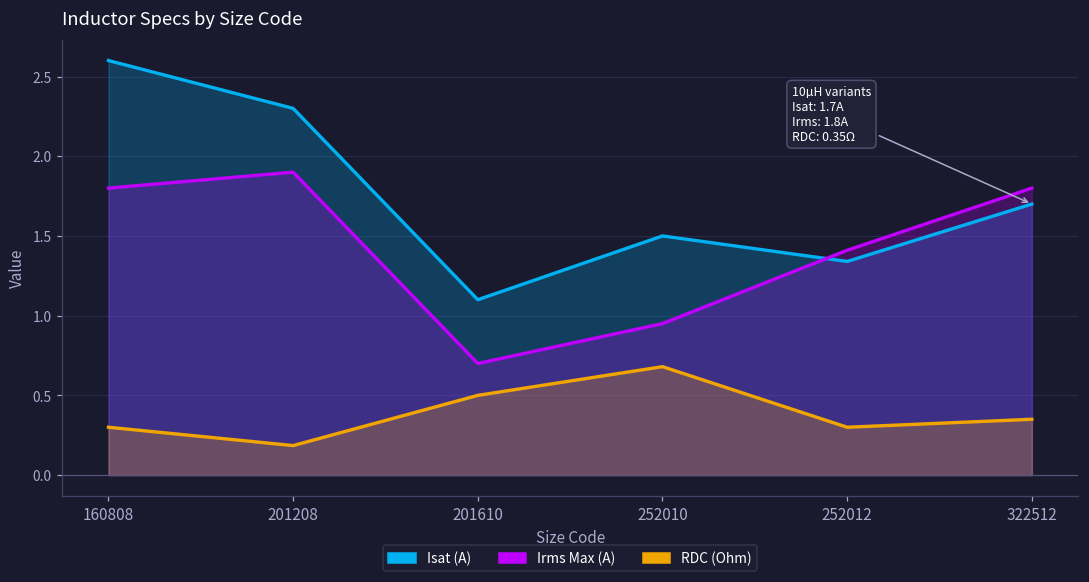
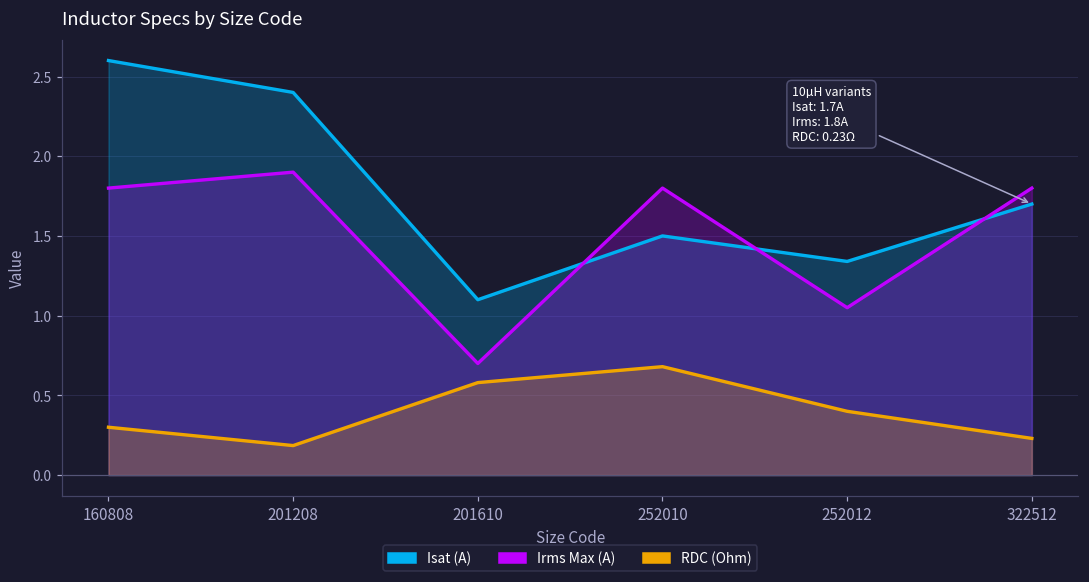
Isat (A), 201208: 2.3 -> 2.4
RDC (Ohm), 201610: 0.50 -> 0.58
Irms Max (A), 252010: 0.95 -> 1.80
Irms Max (A), 252012: 1.41 -> 1.05
RDC (Ohm), 252012: 0.3 -> 0.4
RDC (Ohm), 322512: 0.35Ω -> 0.23Ω
